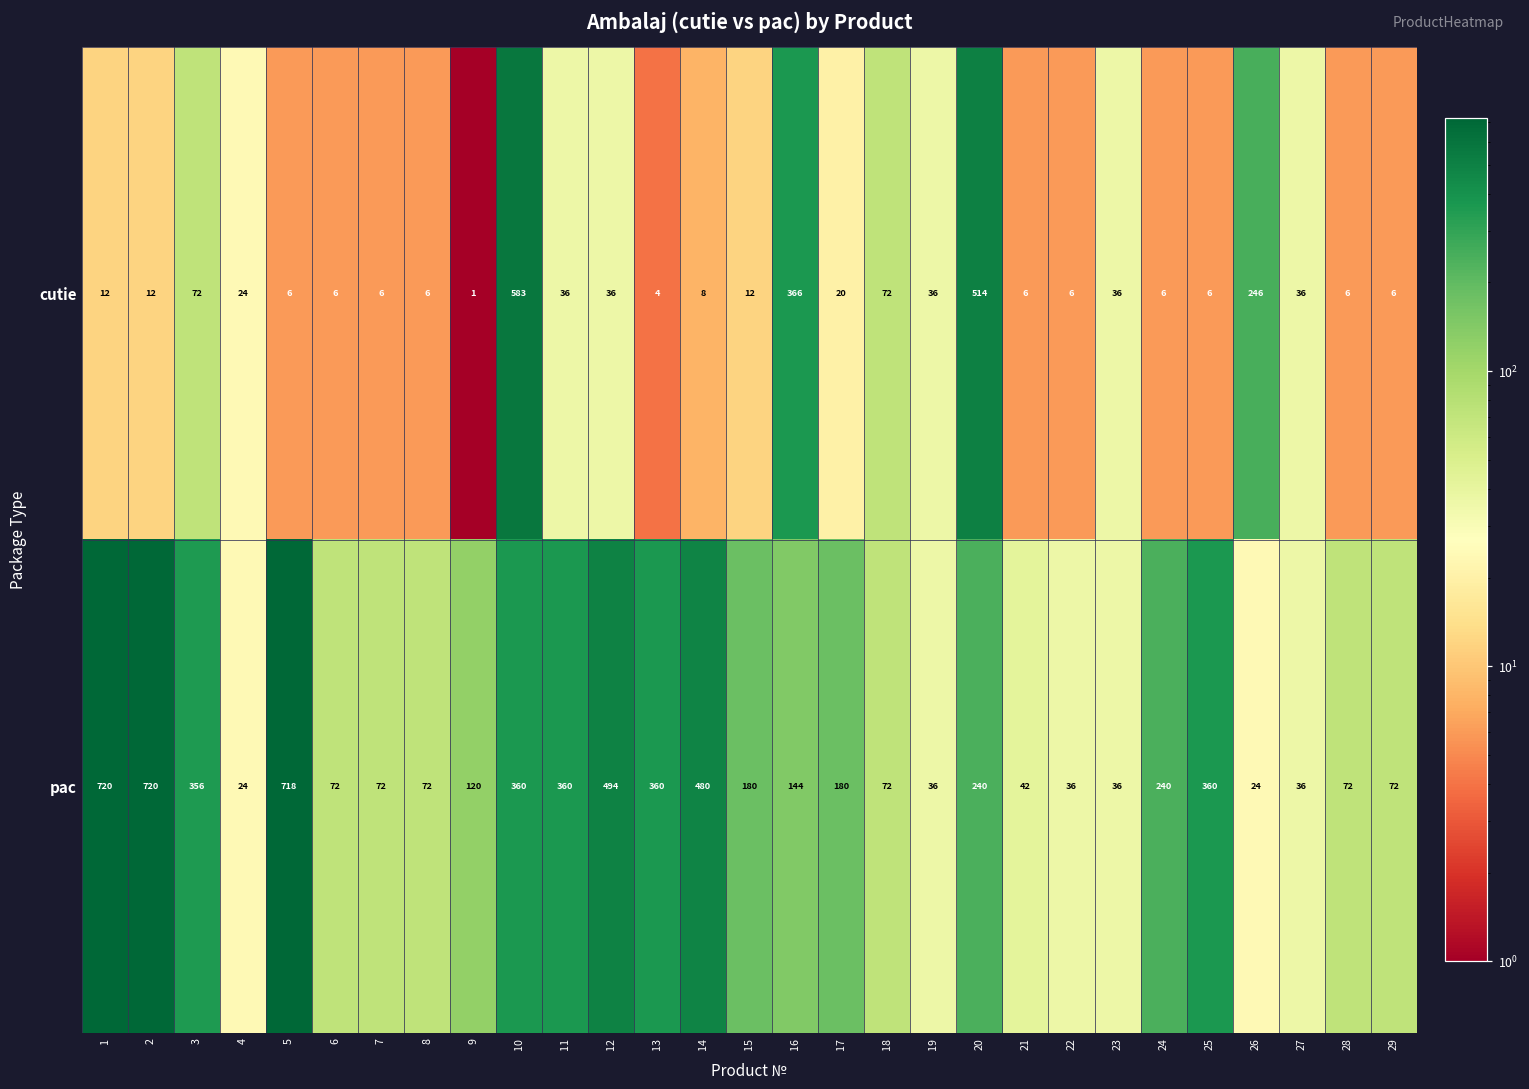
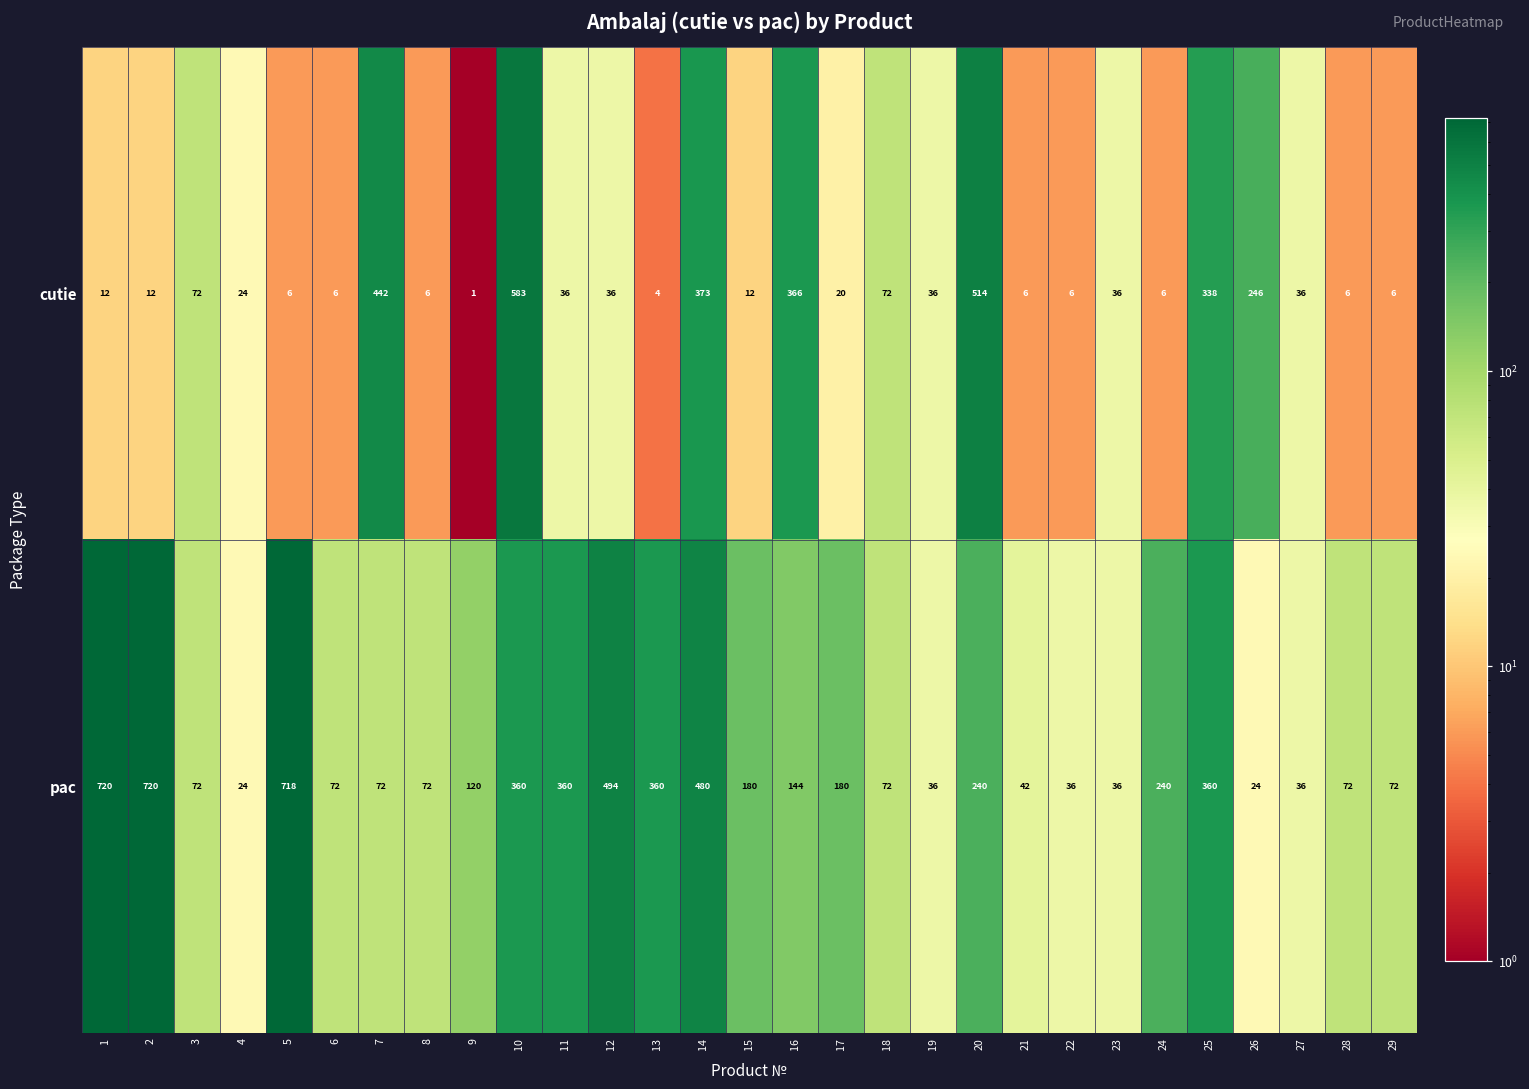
cutie, 7: 6 -> 442
cutie, 14: 8 -> 373
cutie, 25: 6 -> 338
pac, 3: 356 -> 72
